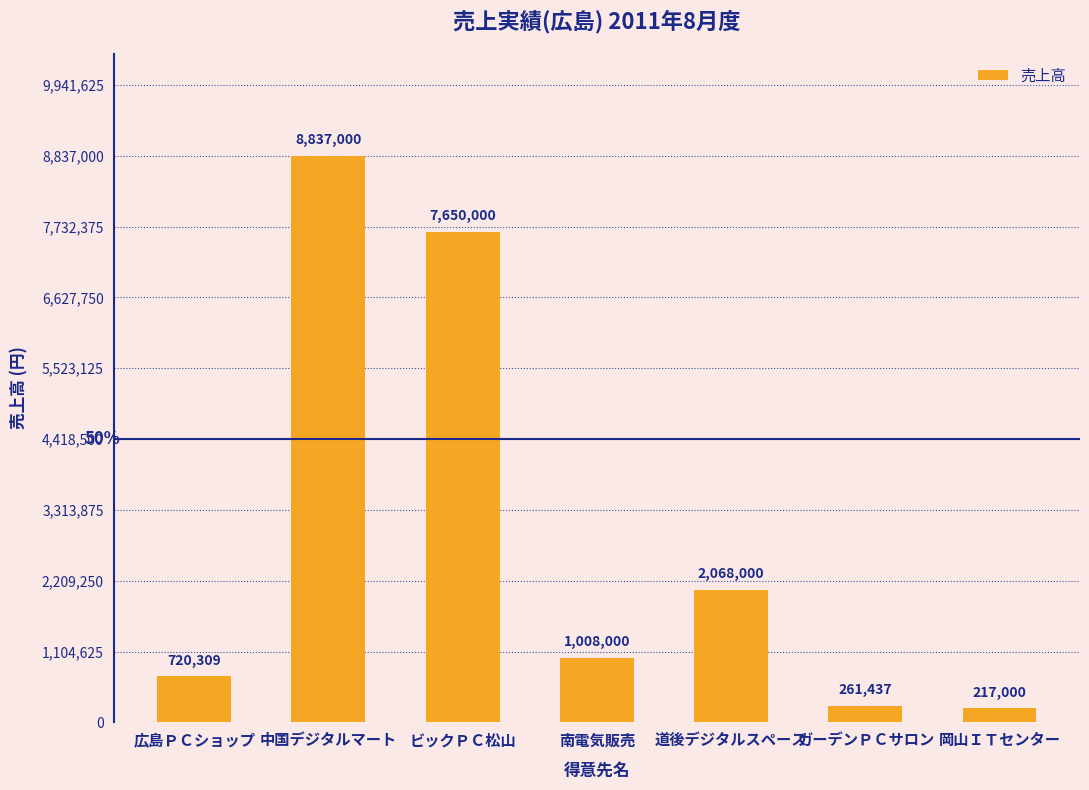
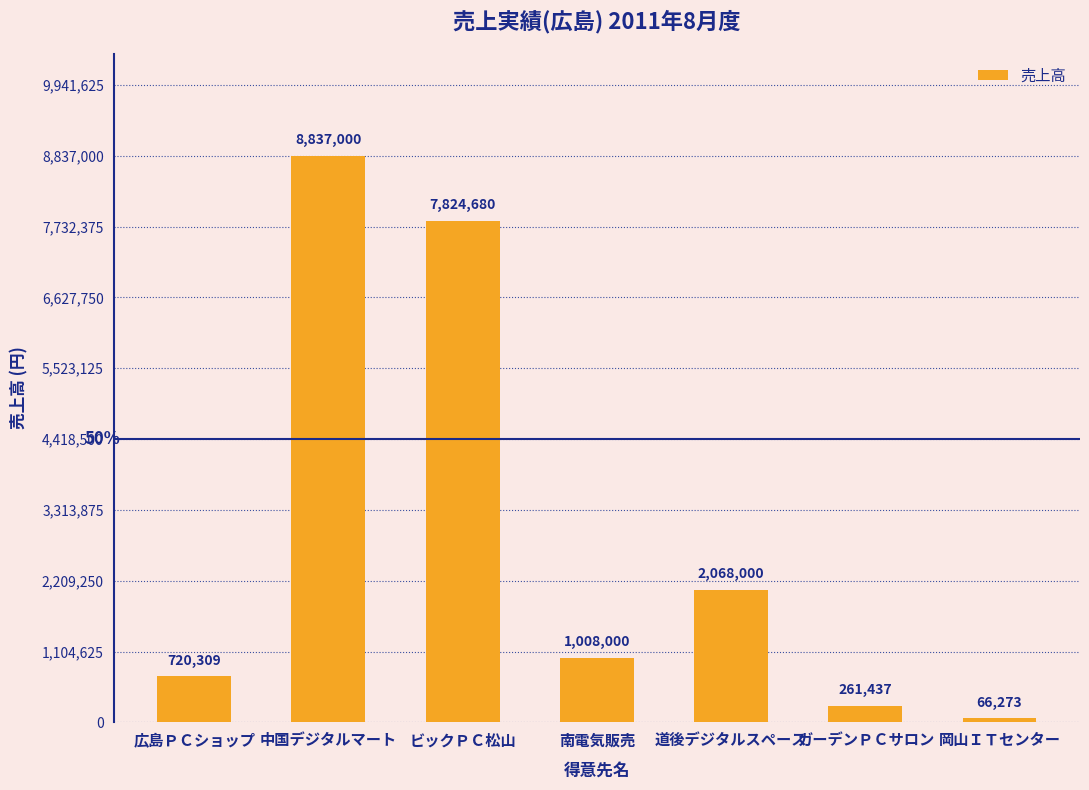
ビックＰＣ松山: 7,650,000 -> 7,824,680
岡山ＩＴセンター: 217,000 -> 66,273
